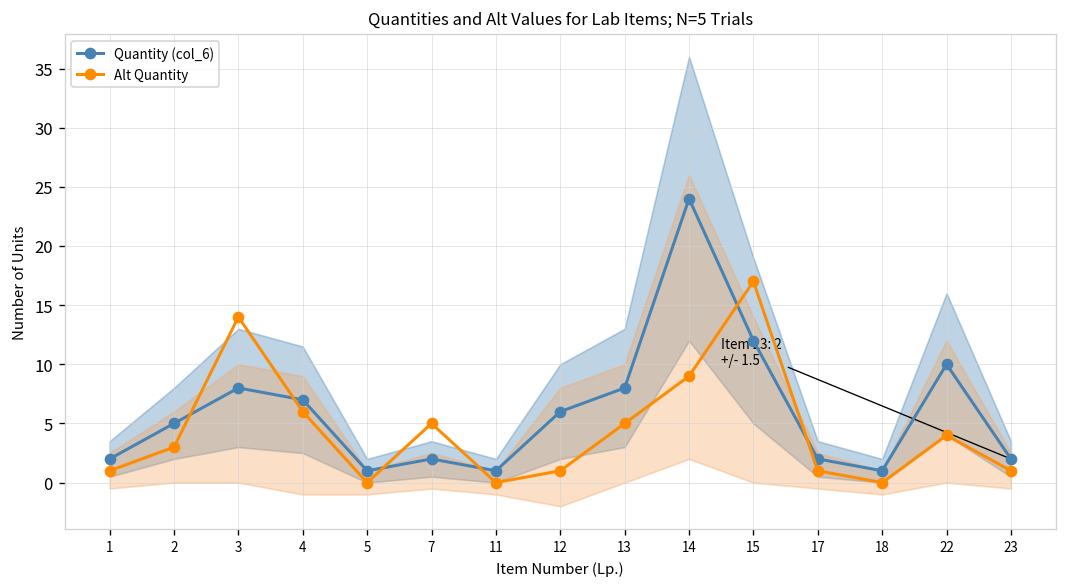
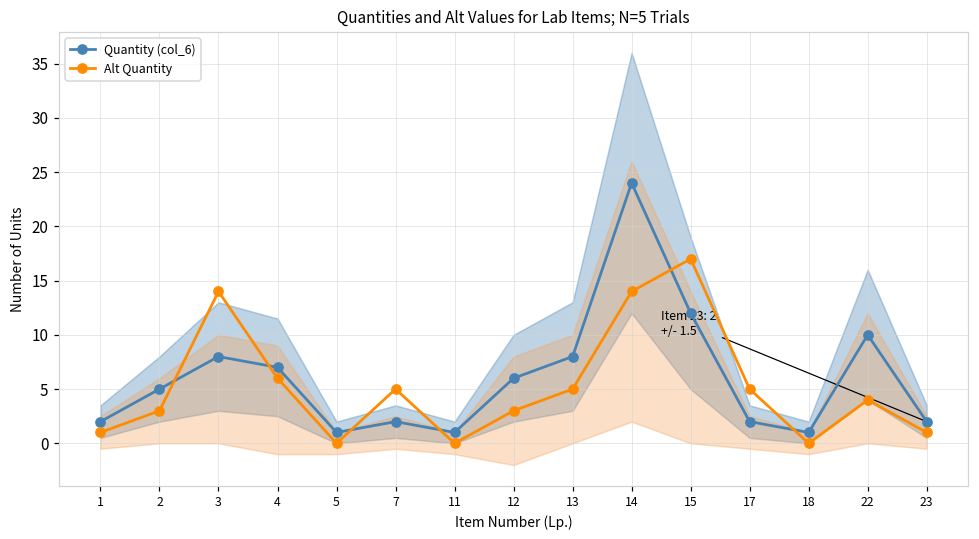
Alt Quantity, 12: 1 -> 3
Alt Quantity, 14: 9 -> 14
Alt Quantity, 17: 1 -> 5
